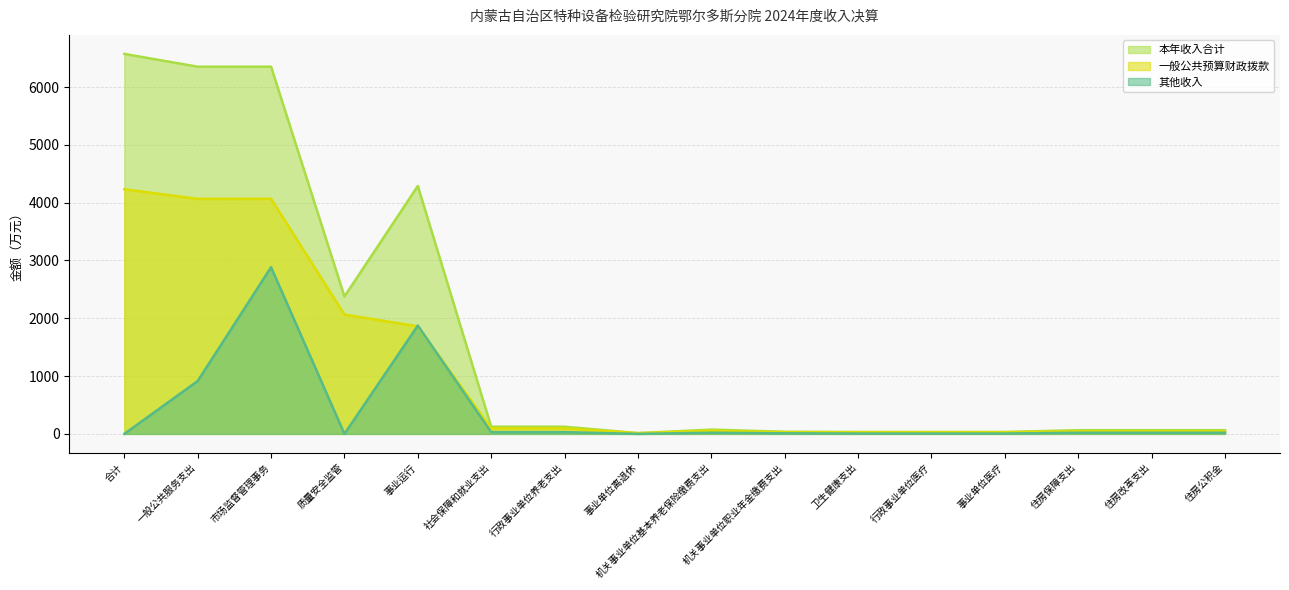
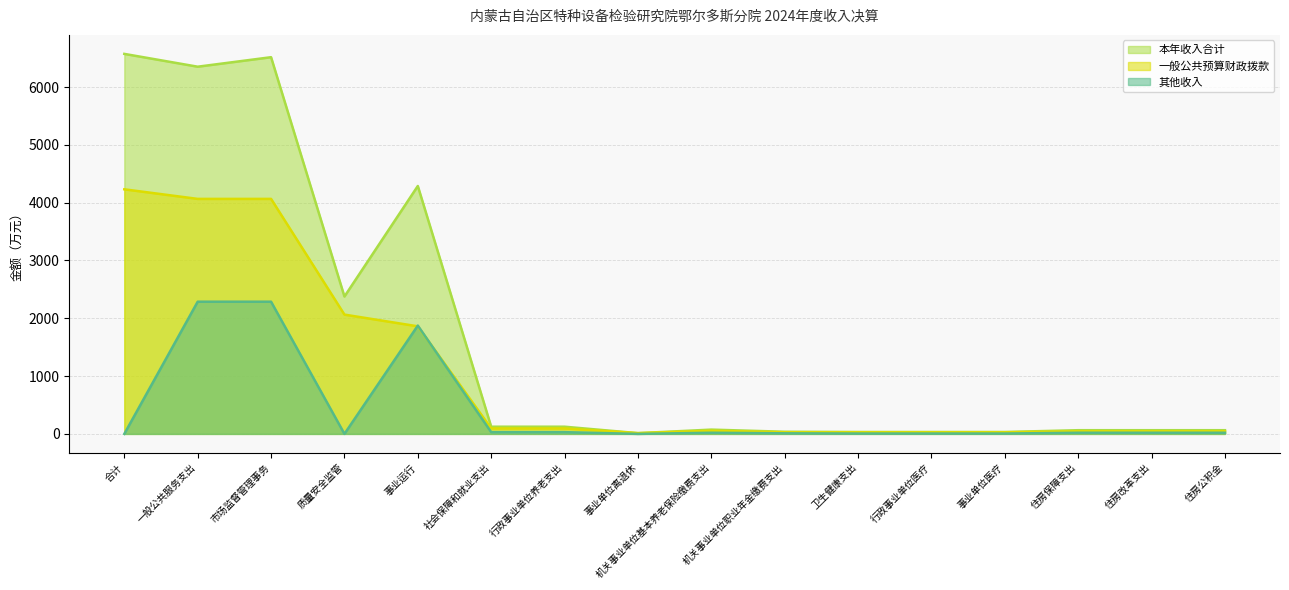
其他收入, 一般公共服务支出: 900 -> 2300
本年收入合计, 市场监督管理事务: 6400 -> 6500
其他收入, 市场监督管理事务: 2900 -> 2300
